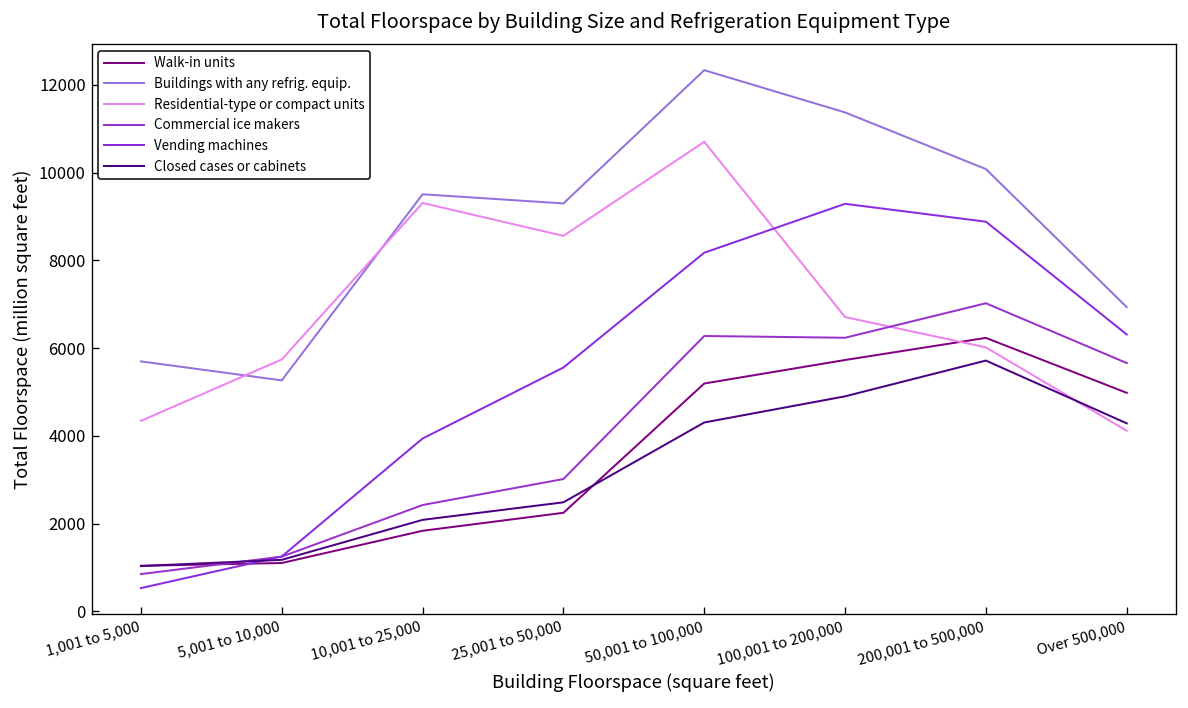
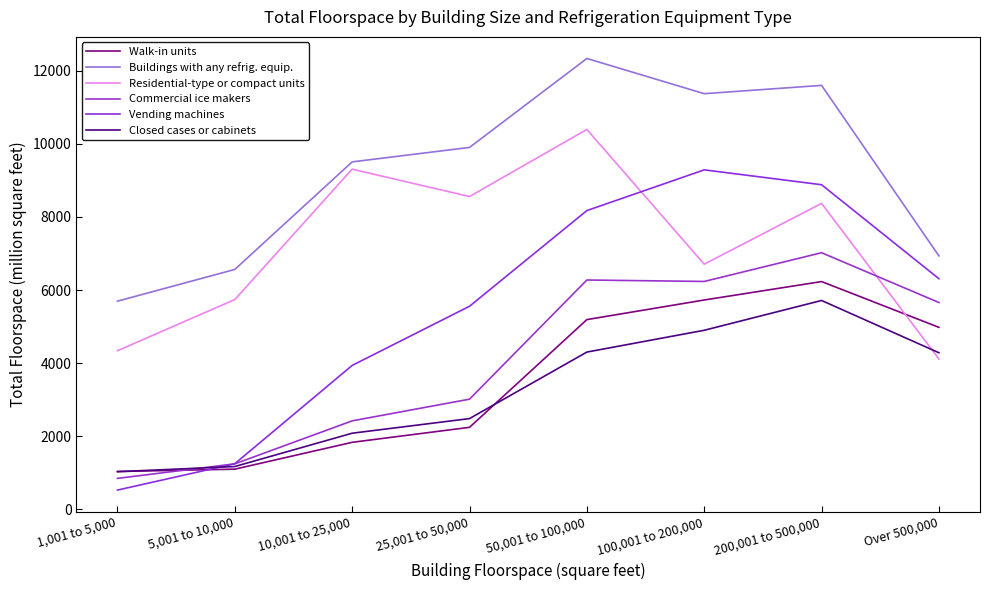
Buildings with any refrig. equip., 5,001 to 10,000: 5300 -> 6600
Buildings with any refrig. equip., 25,001 to 50,000: 9300 -> 9900
Residential-type or compact units, 50,001 to 100,000: 10700 -> 10400
Buildings with any refrig. equip., 200,001 to 500,000: 10100 -> 11600
Residential-type or compact units, 200,001 to 500,000: 6000 -> 8400
